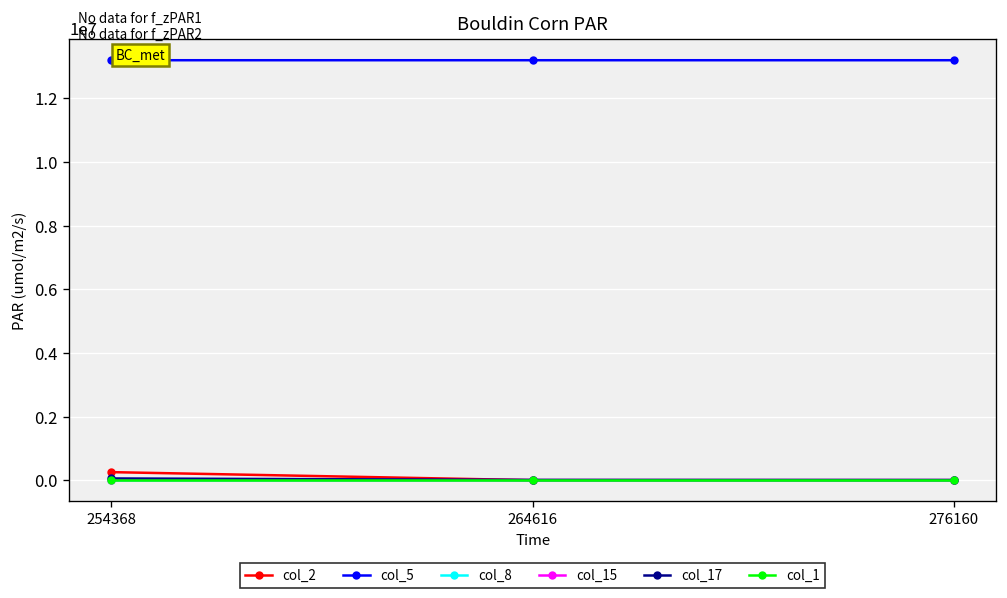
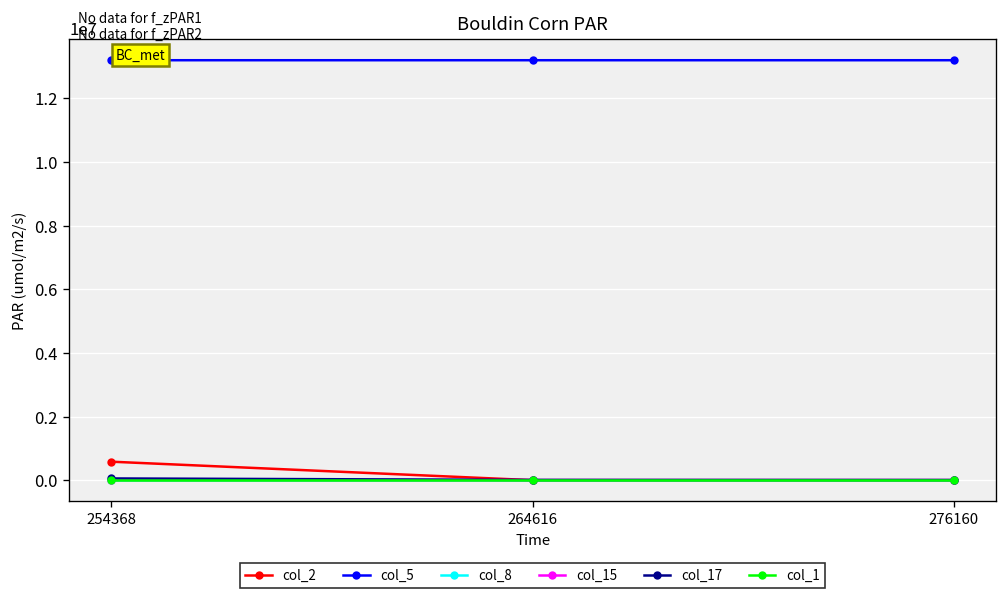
col_2, 254368: 300000 -> 600000
